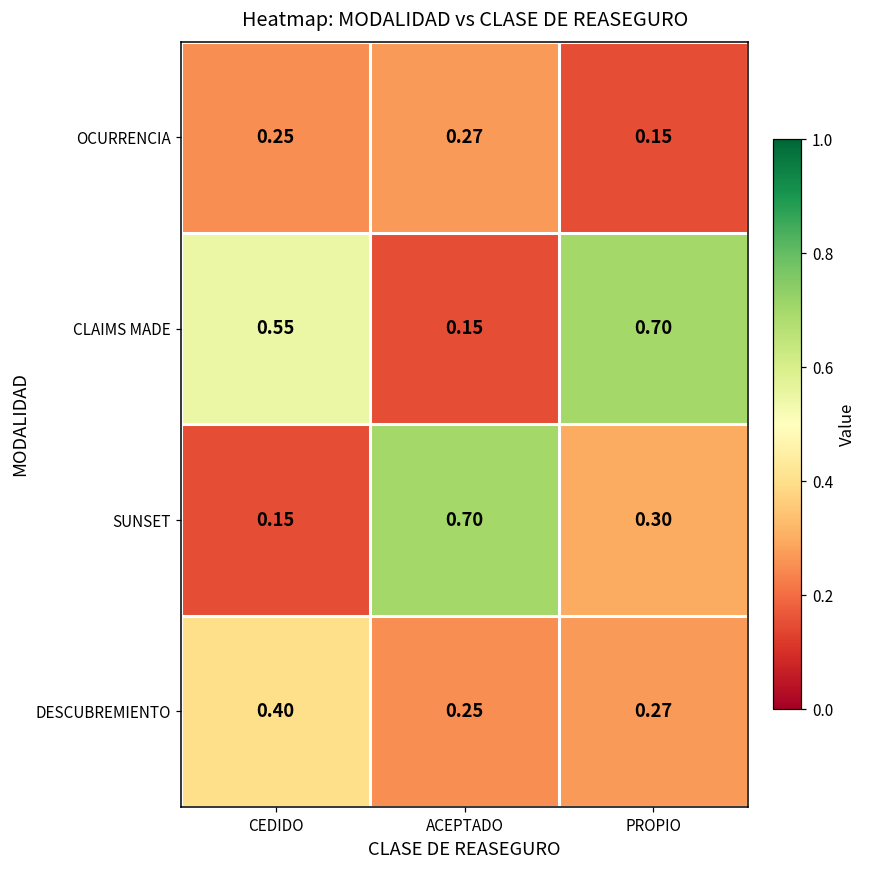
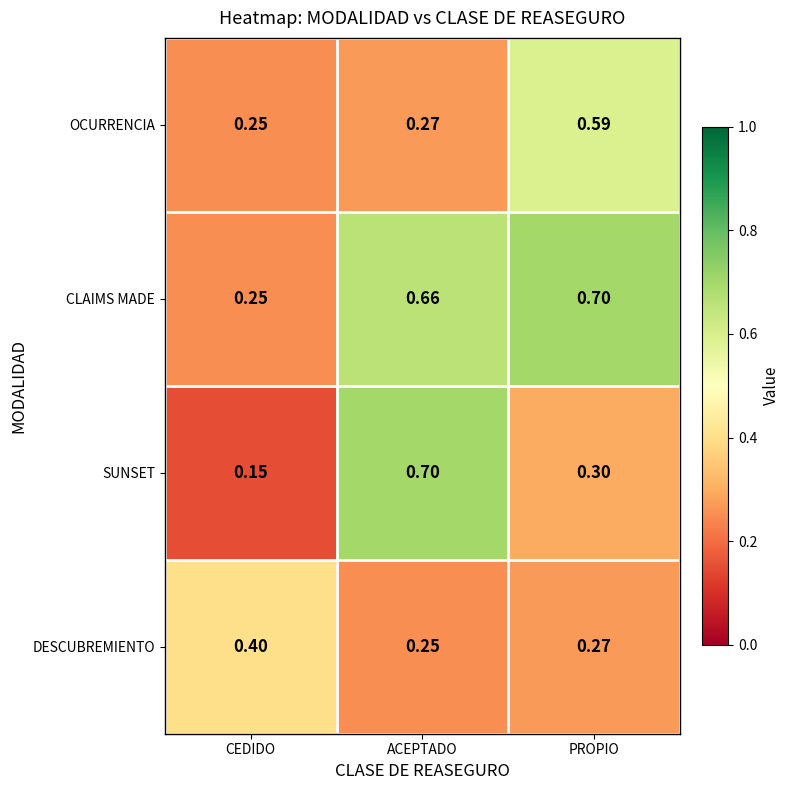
OCURRENCIA, PROPIO: 0.15 -> 0.59
CLAIMS MADE, CEDIDO: 0.55 -> 0.25
CLAIMS MADE, ACEPTADO: 0.15 -> 0.66
